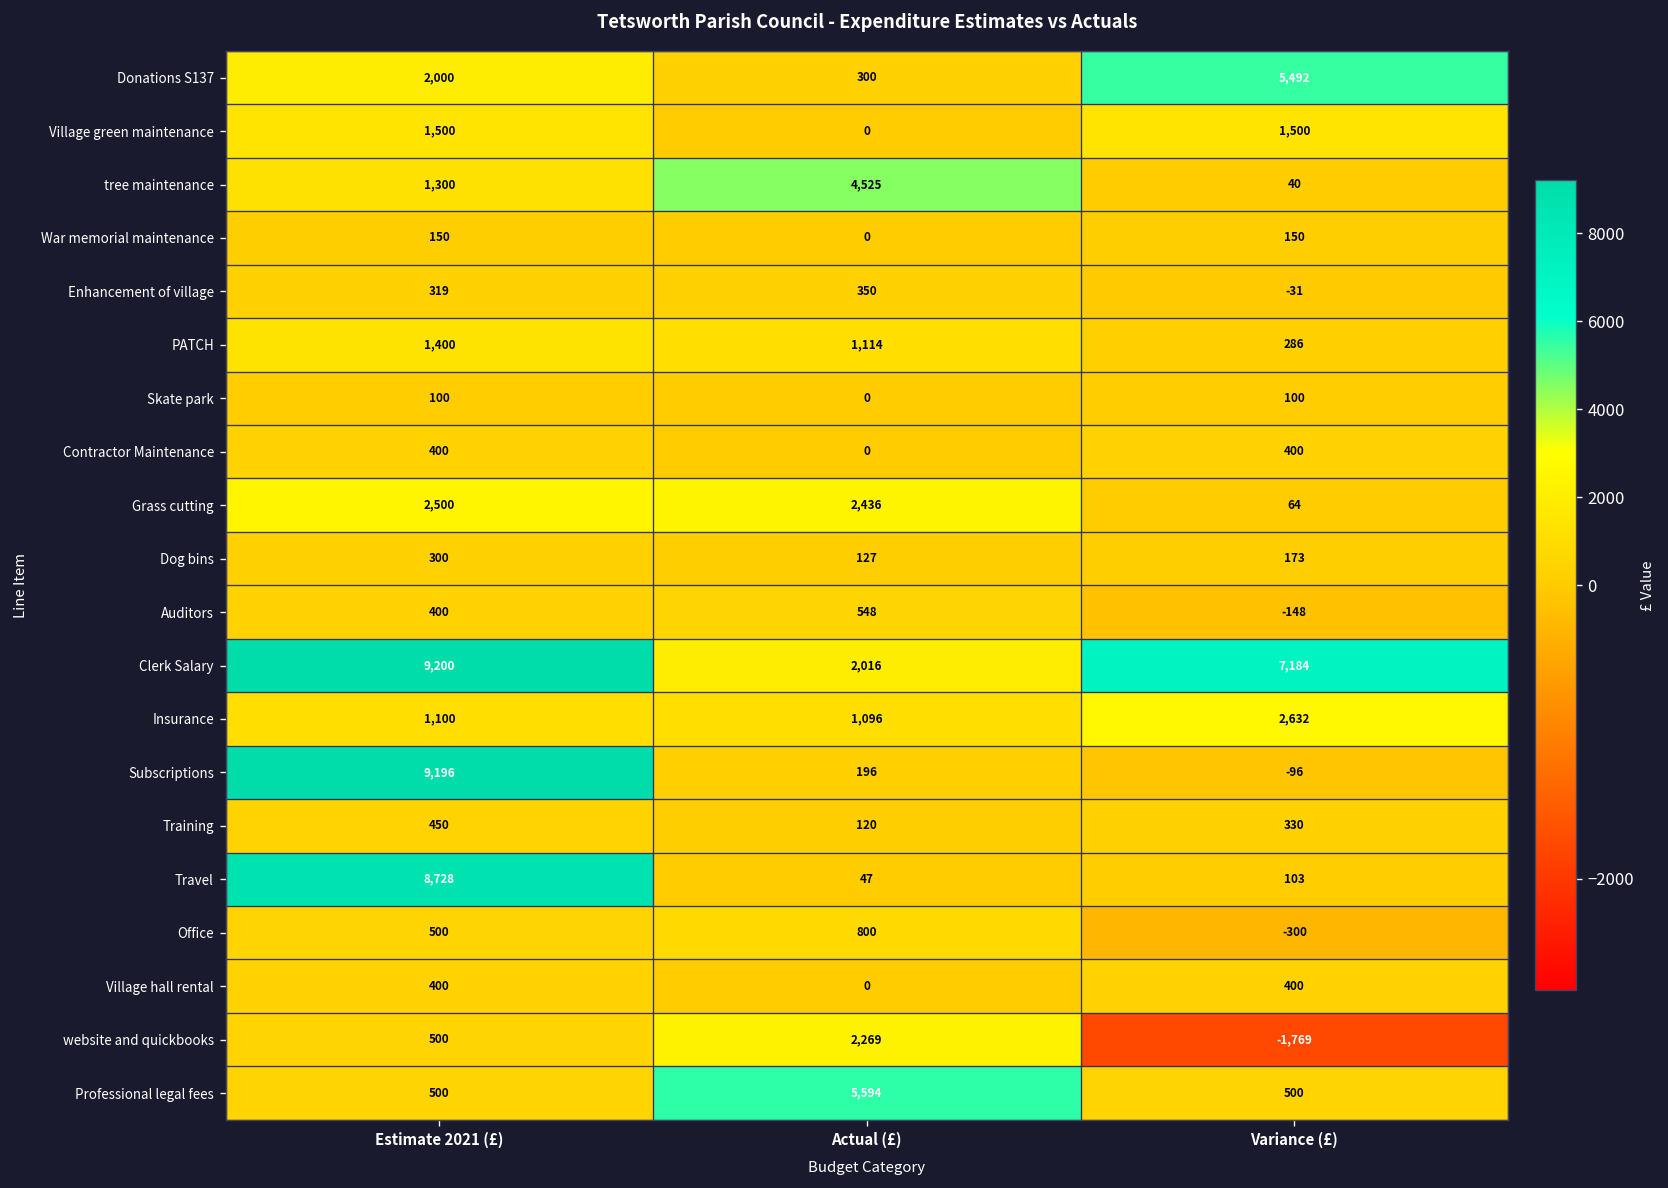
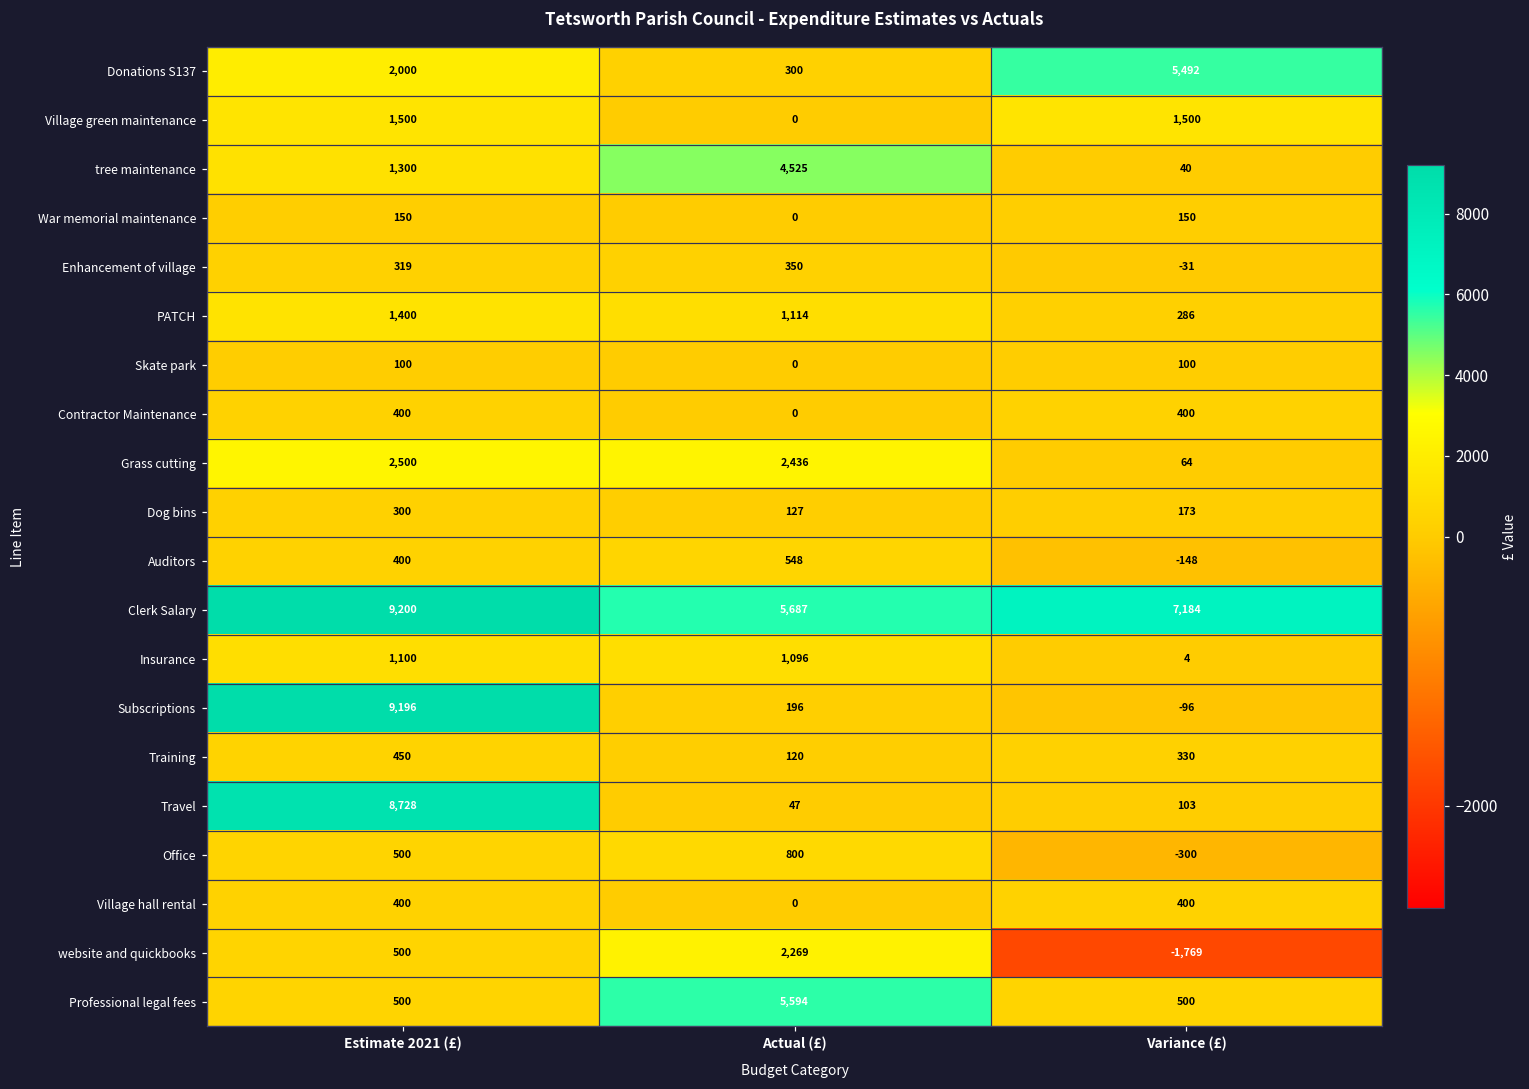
Clerk Salary, Actual (£): 2,016 -> 5,687
Insurance, Variance (£): 2,632 -> 4
